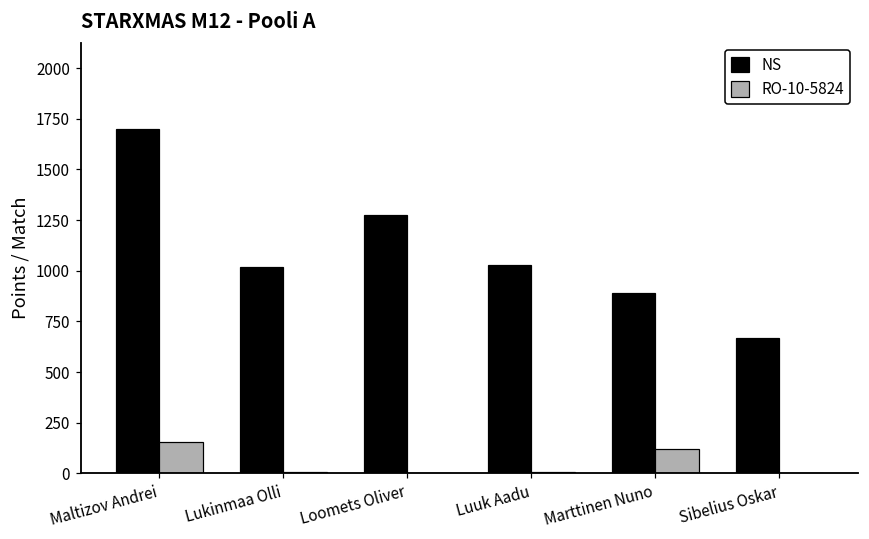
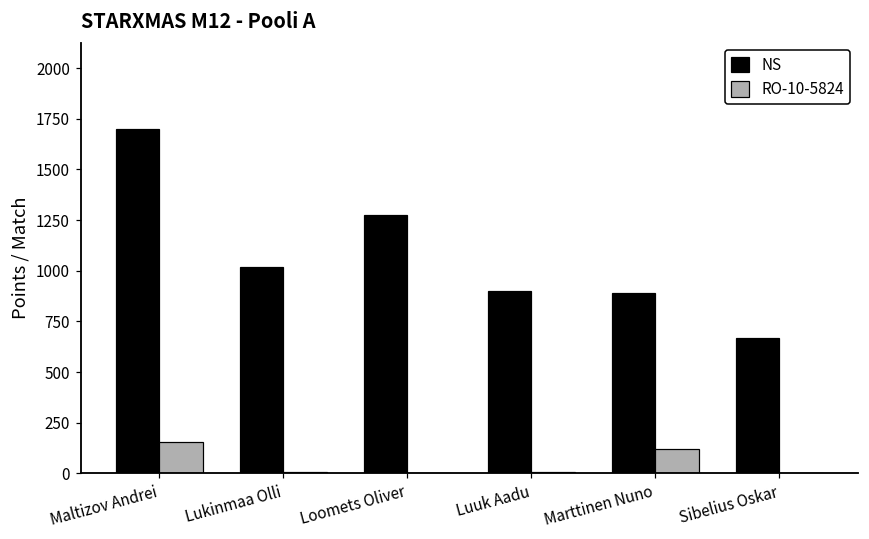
NS, Luuk Aadu: 1030 -> 900
